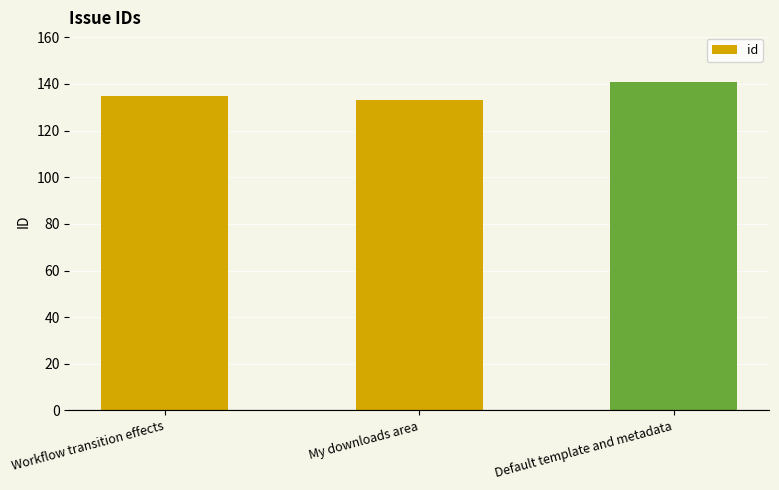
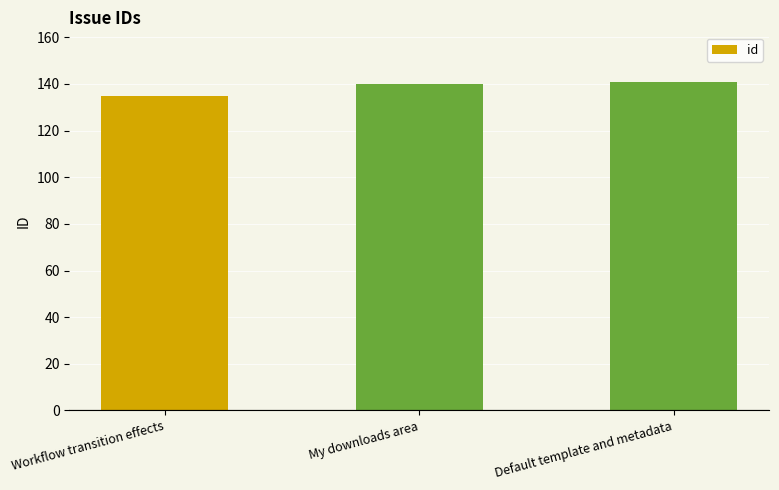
My downloads area: 133 -> 140
